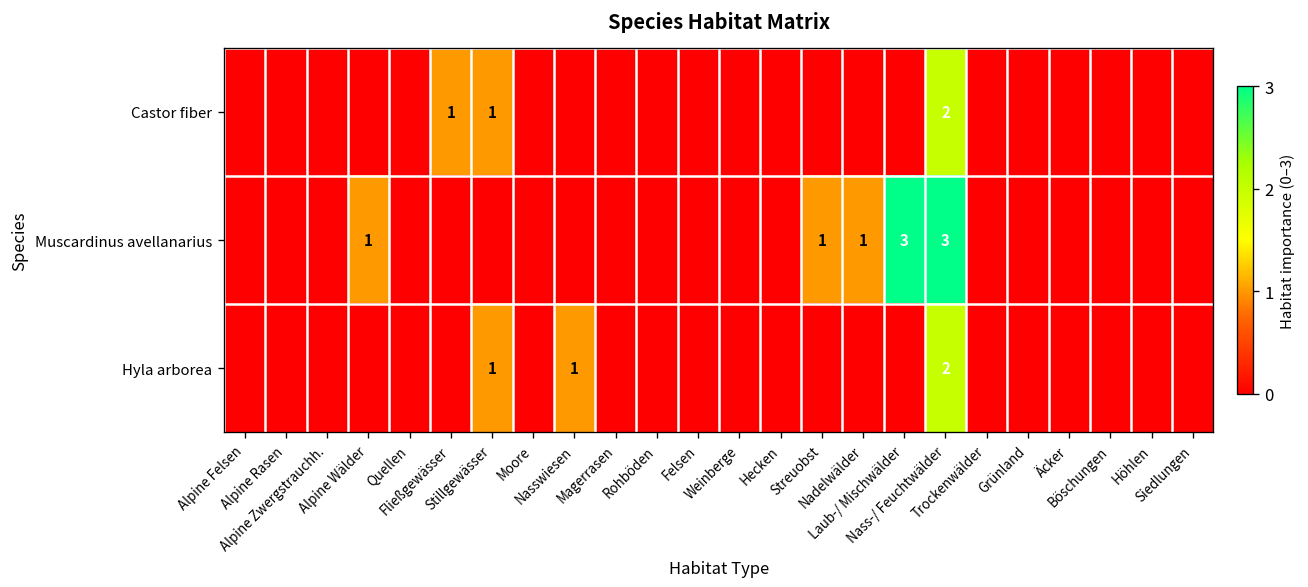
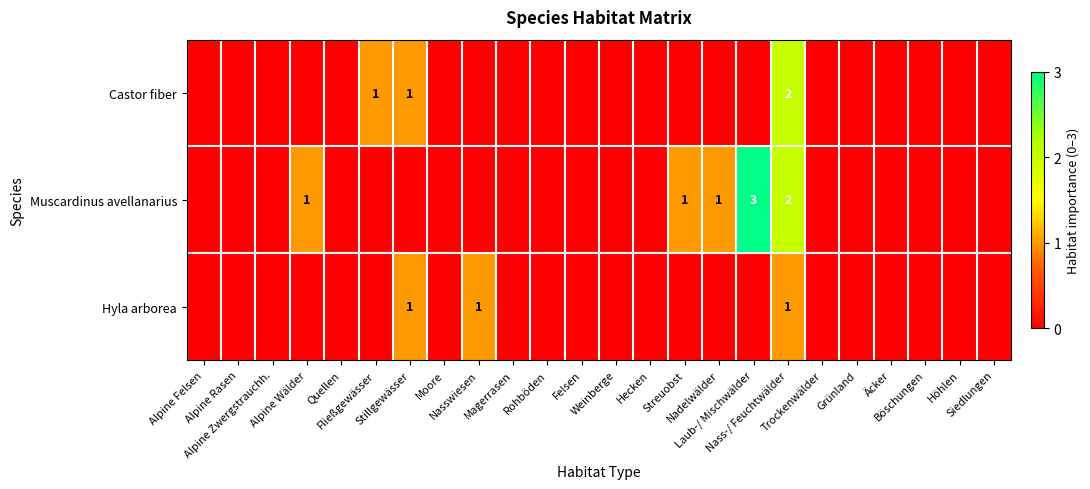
Muscardinus avellanarius, Nass-/ Feuchtwälder: 3 -> 2
Hyla arborea, Nass-/ Feuchtwälder: 2 -> 1
